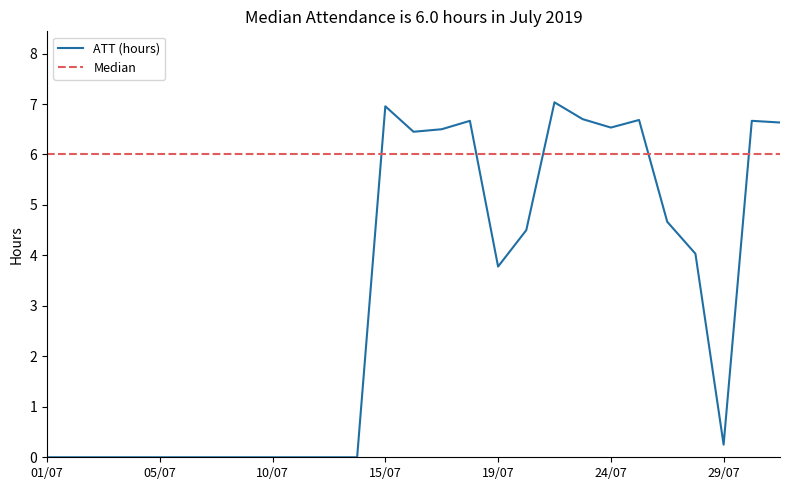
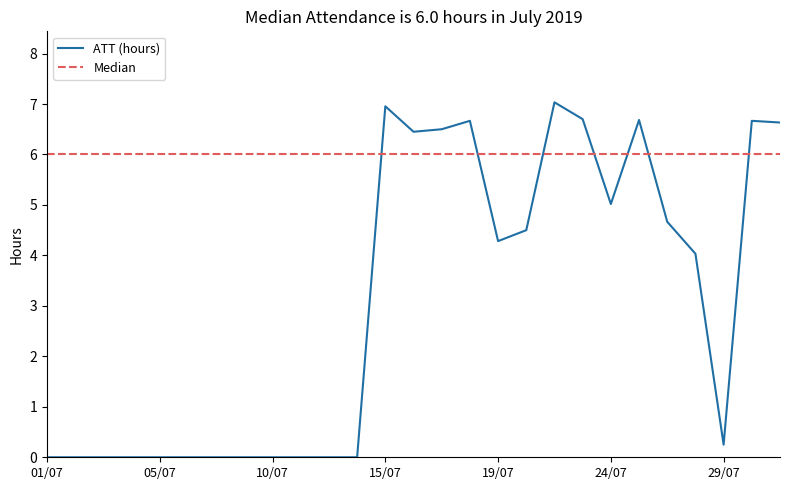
19/07: 3.8 -> 4.3
24/07: 6.5 -> 5.0
